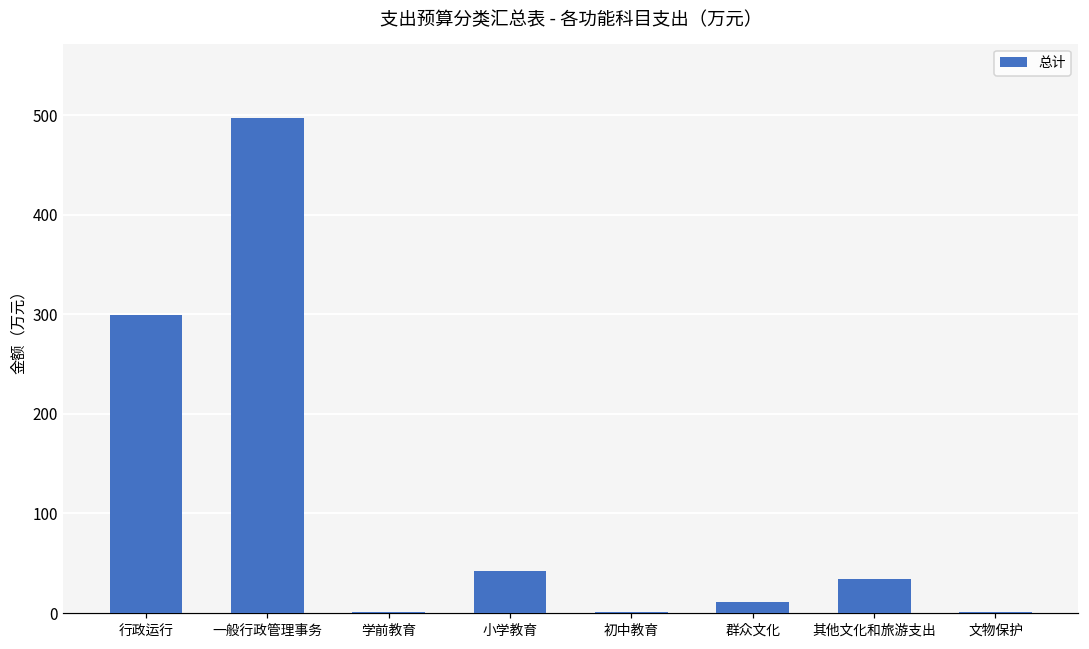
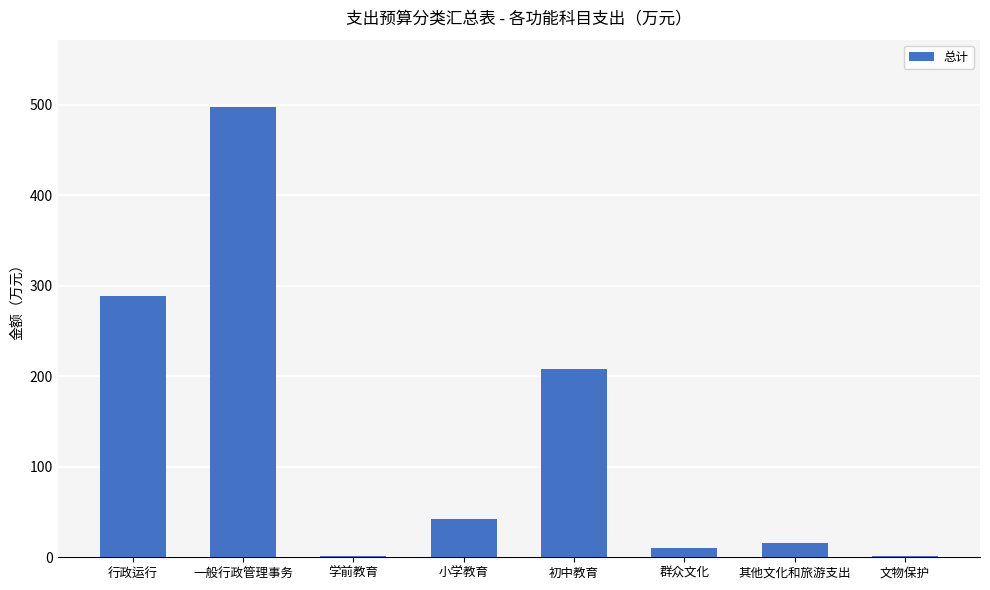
行政运行: 300 -> 290
初中教育: 0 -> 210
其他文化和旅游支出: 30 -> 20
